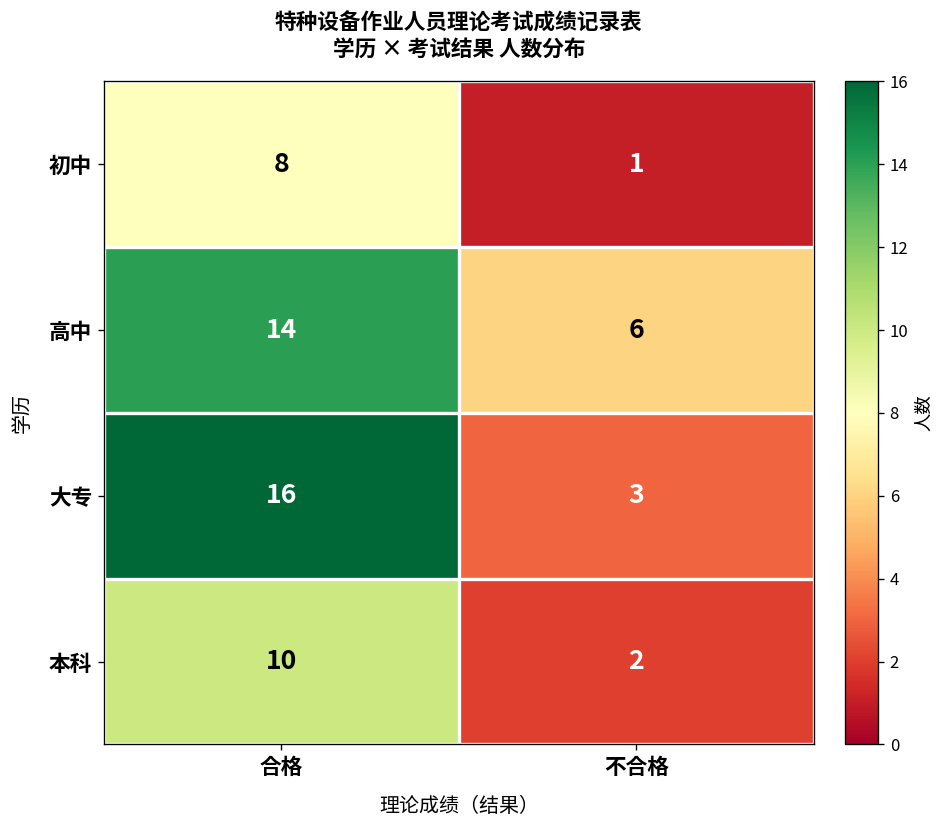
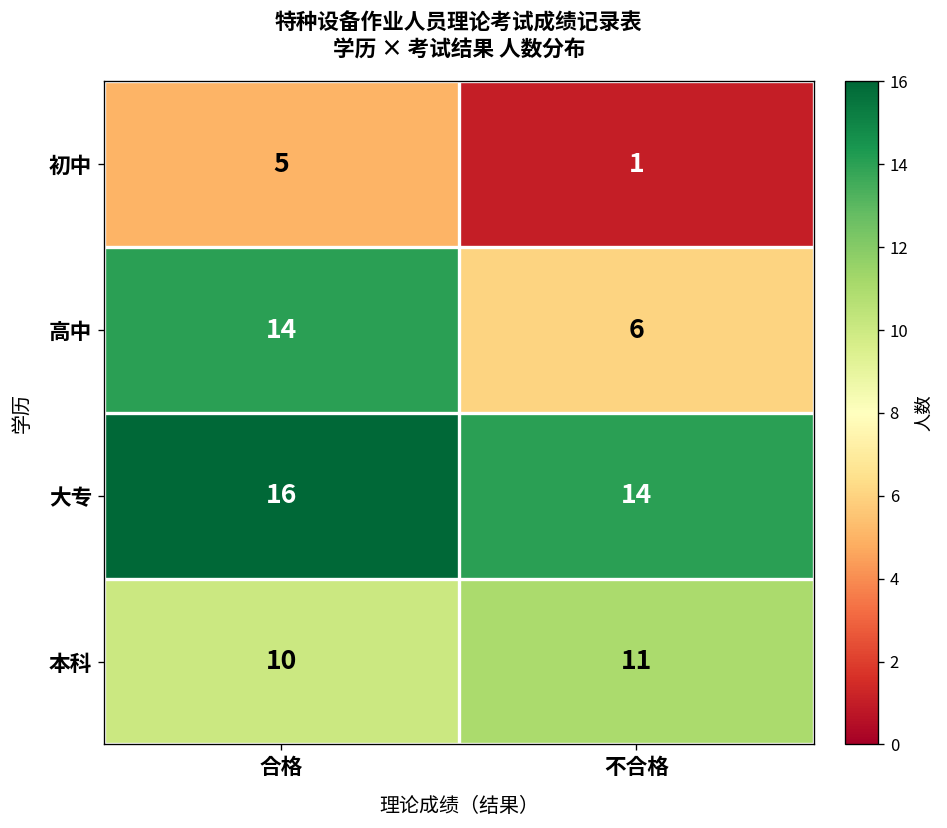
初中, 合格: 8 -> 5
大专, 不合格: 3 -> 14
本科, 不合格: 2 -> 11
